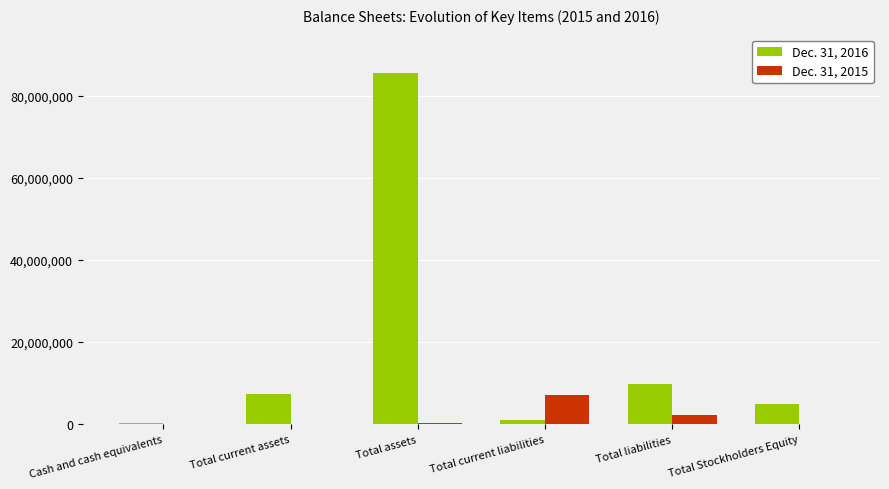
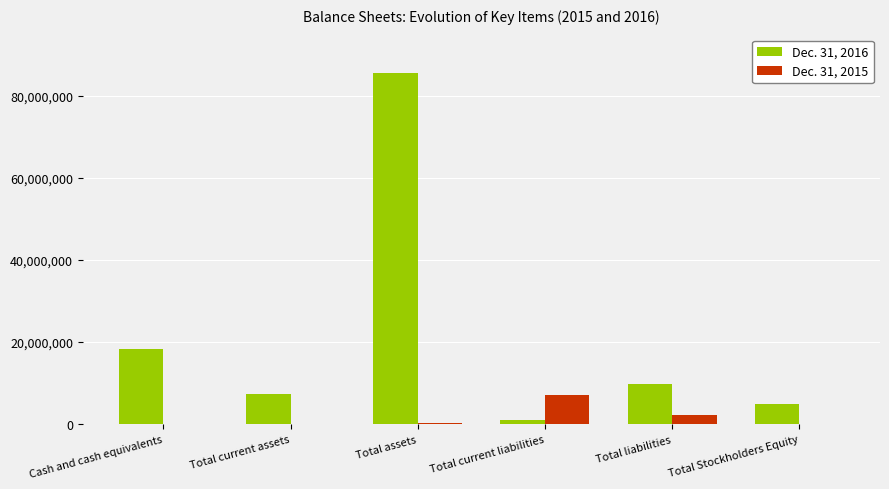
Dec. 31, 2016, Cash and cash equivalents: 0 -> 18,000,000
